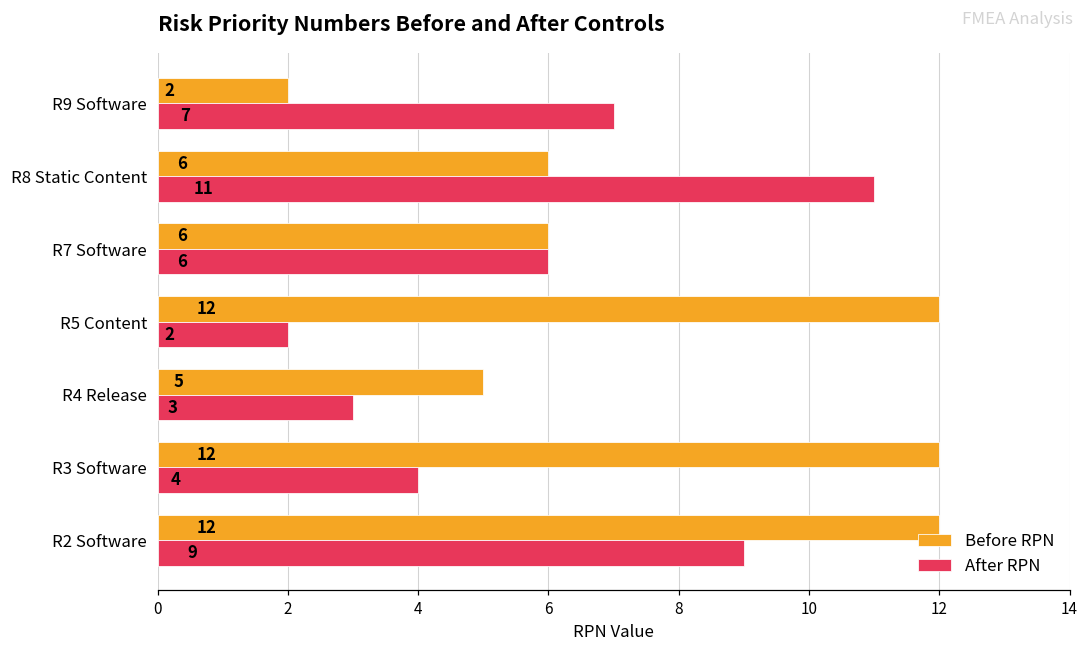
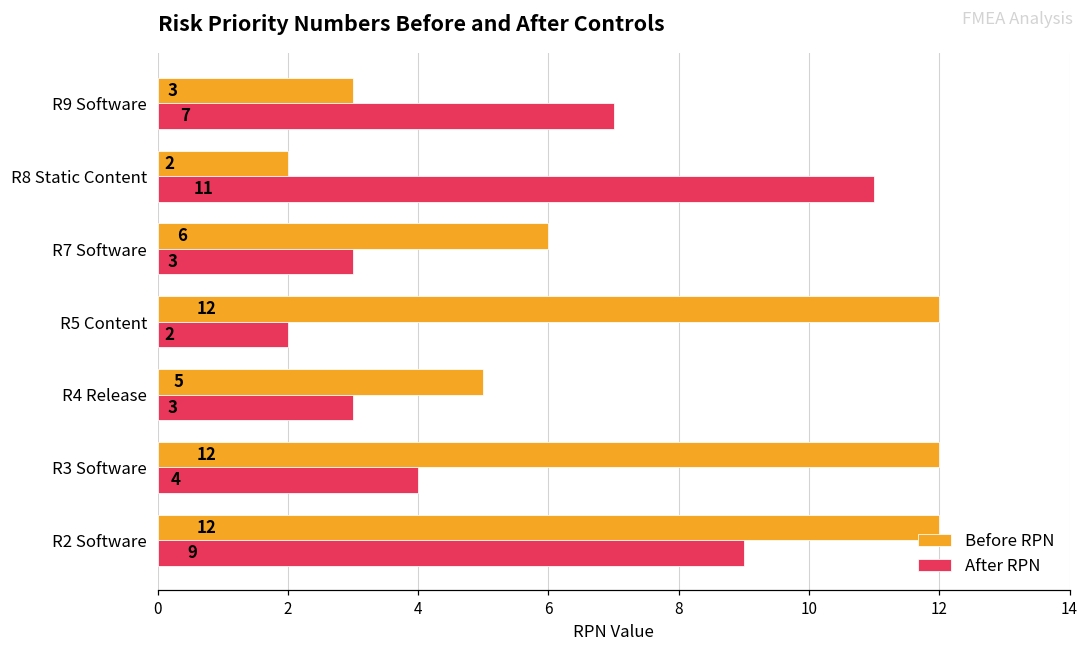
Before RPN, R9 Software: 2 -> 3
Before RPN, R8 Static Content: 6 -> 2
After RPN, R7 Software: 6 -> 3
